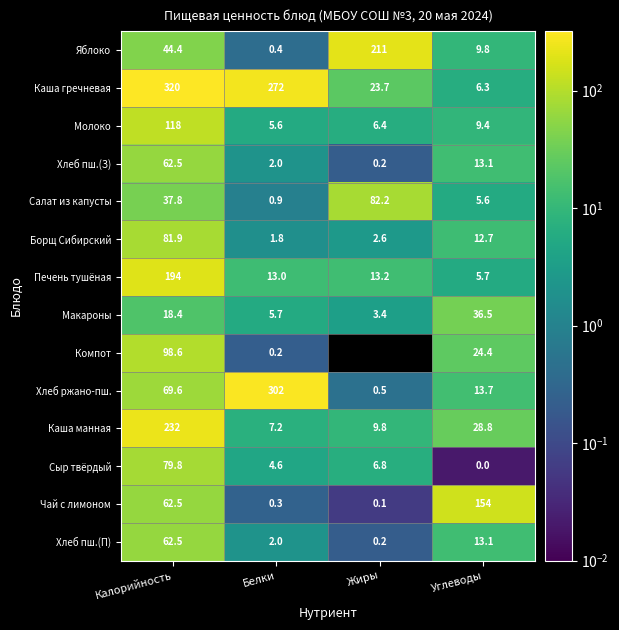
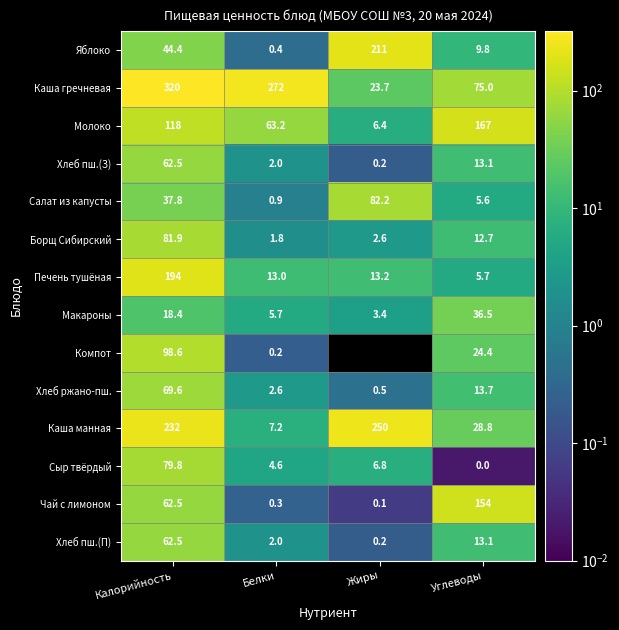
Каша гречневая, Углеводы: 6.3 -> 75.0
Молоко, Белки: 5.6 -> 63.2
Молоко, Углеводы: 9.4 -> 167
Хлеб ржано-пш., Белки: 302 -> 2.6
Каша манная, Жиры: 9.8 -> 250
